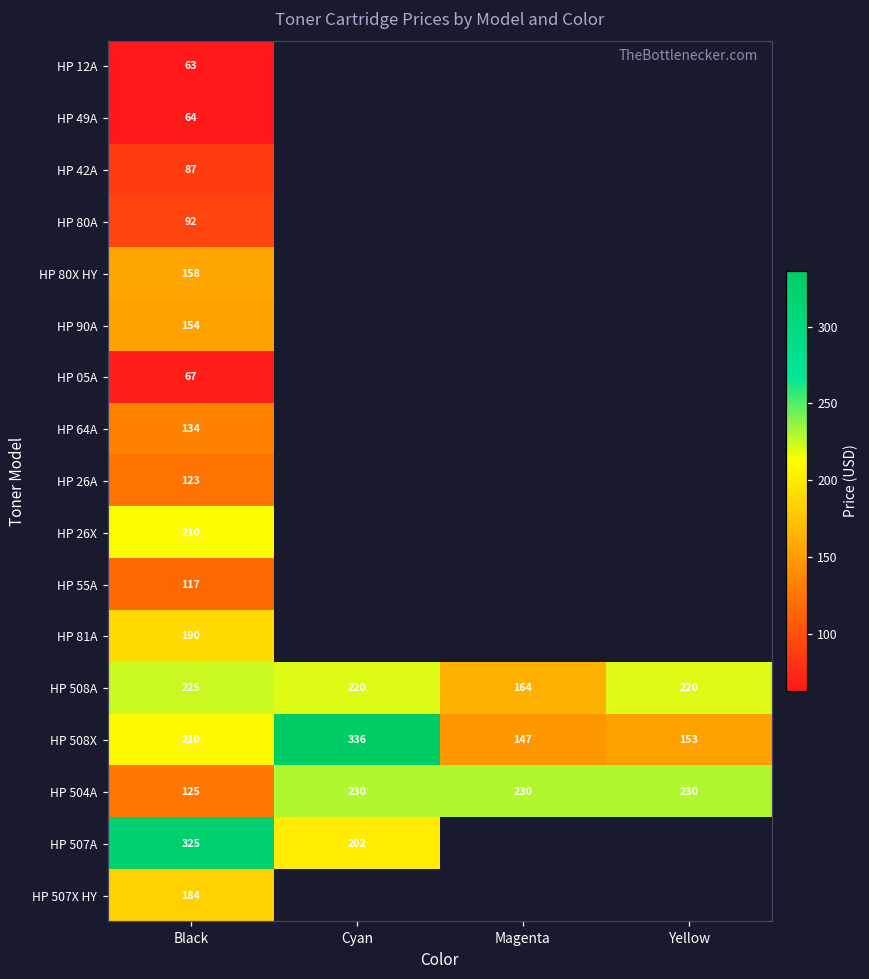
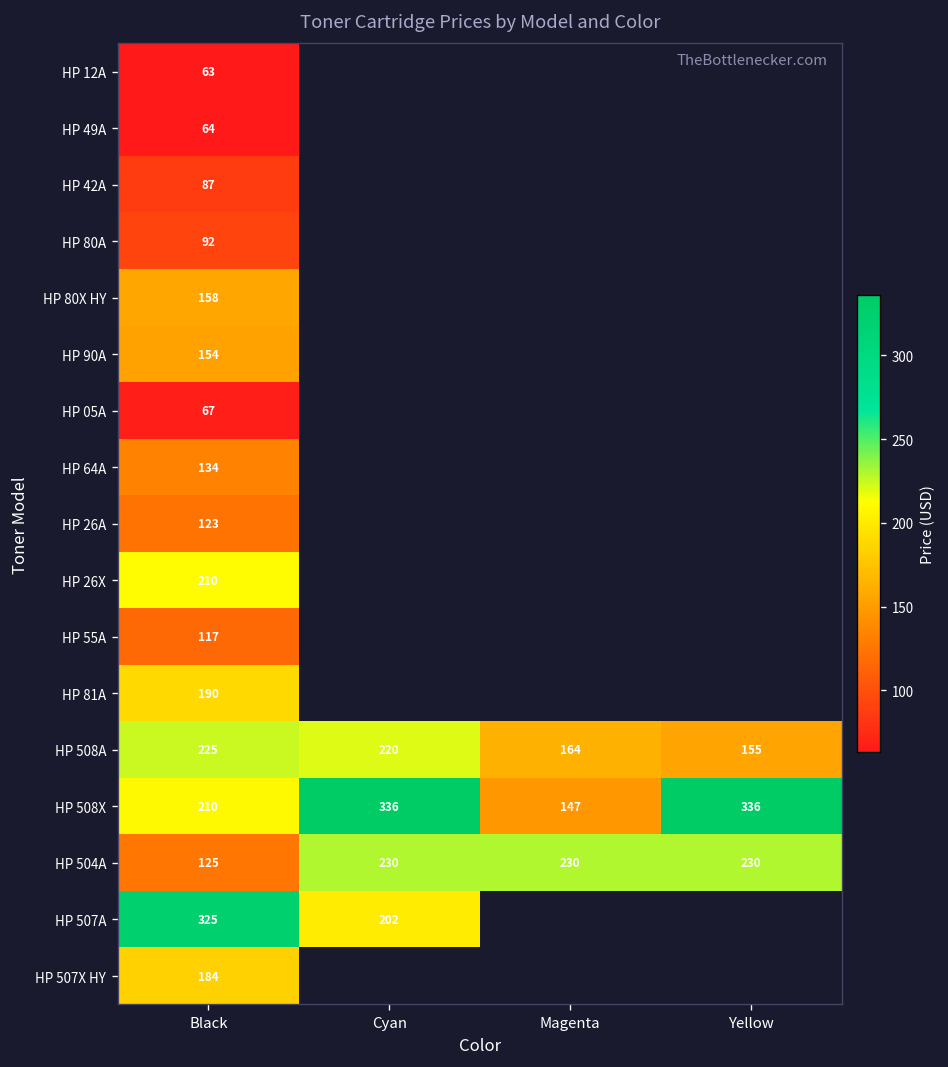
HP 508A, Yellow: 220 -> 155
HP 508X, Yellow: 153 -> 336
